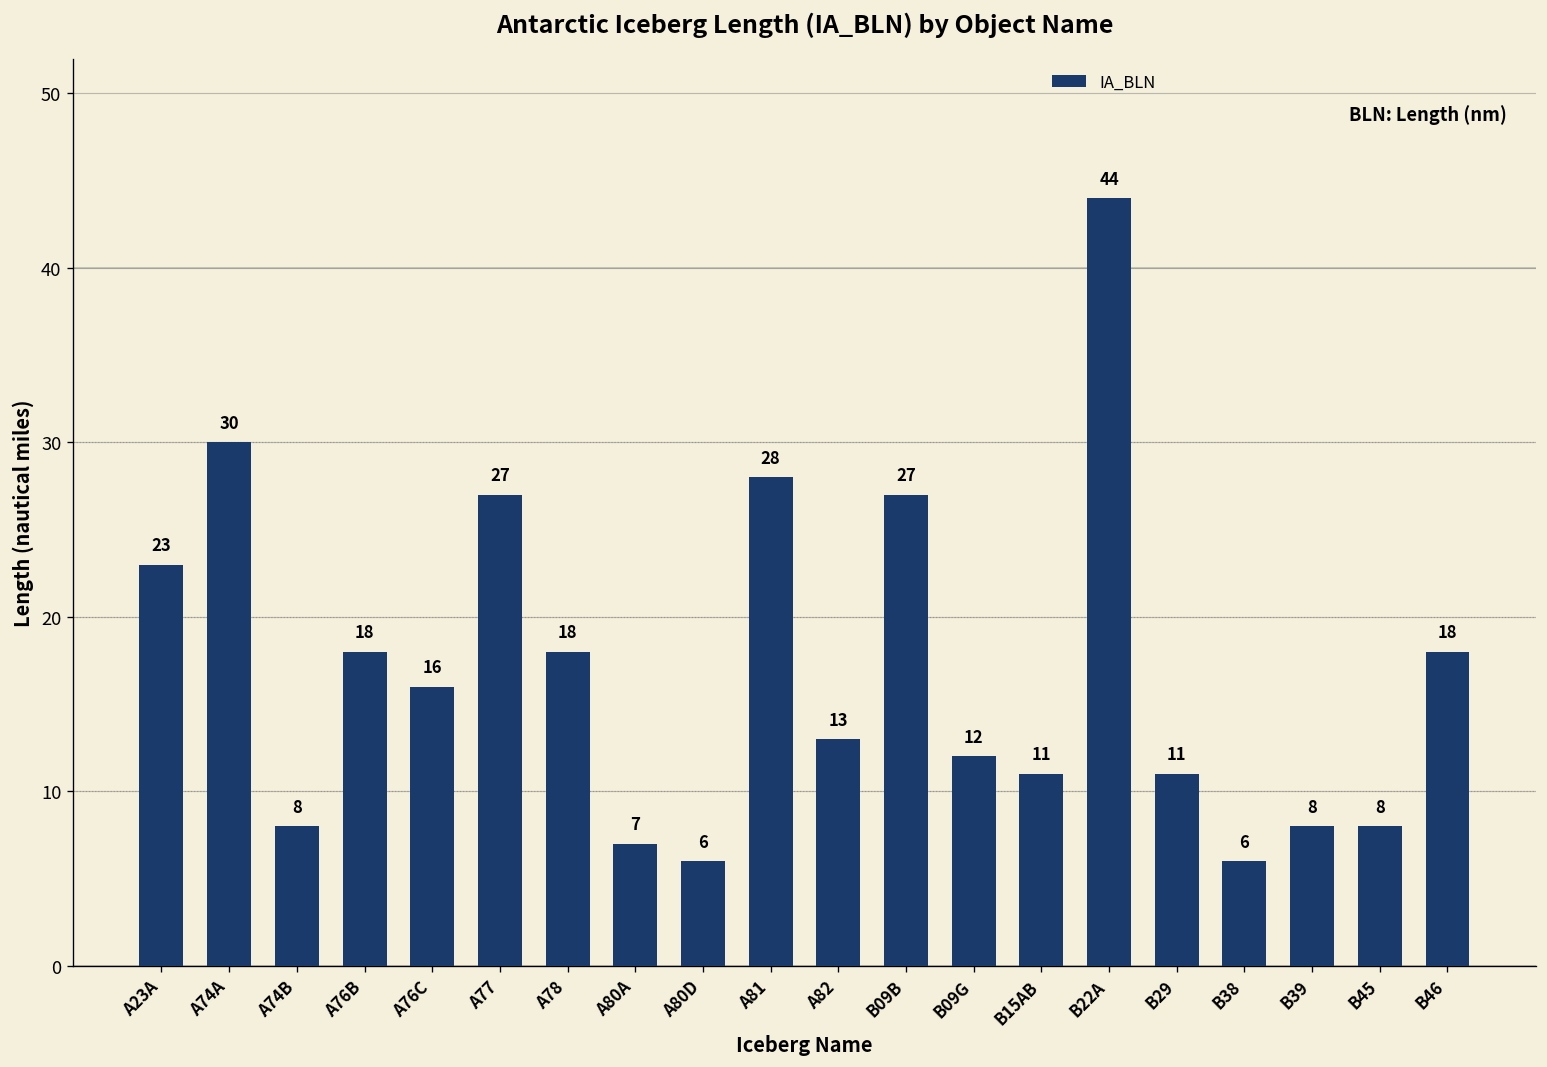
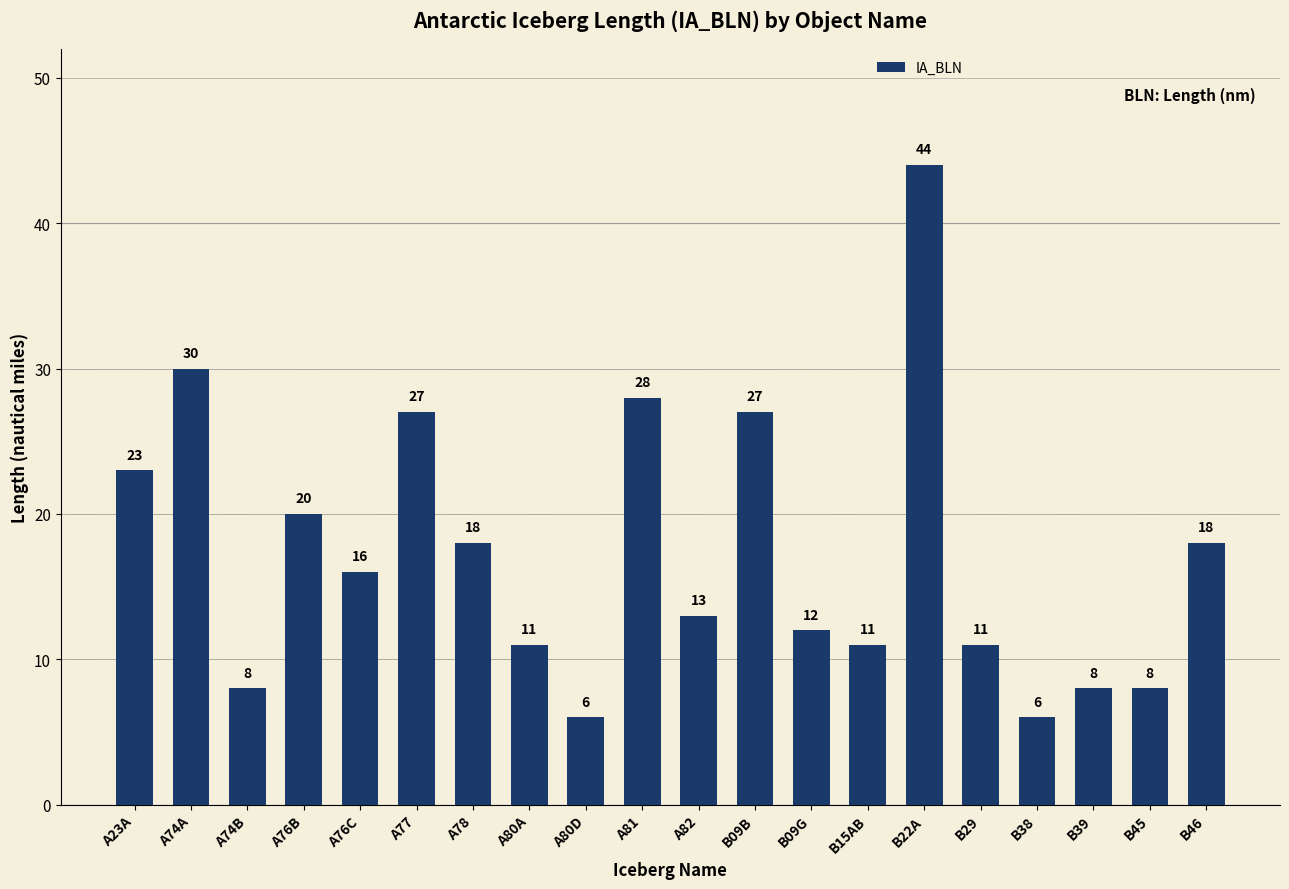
A76B: 18 -> 20
A80A: 7 -> 11
